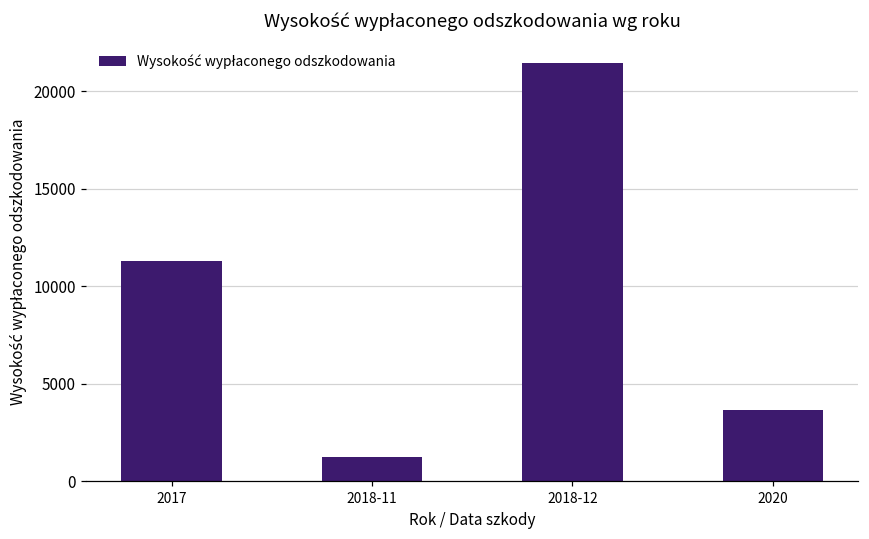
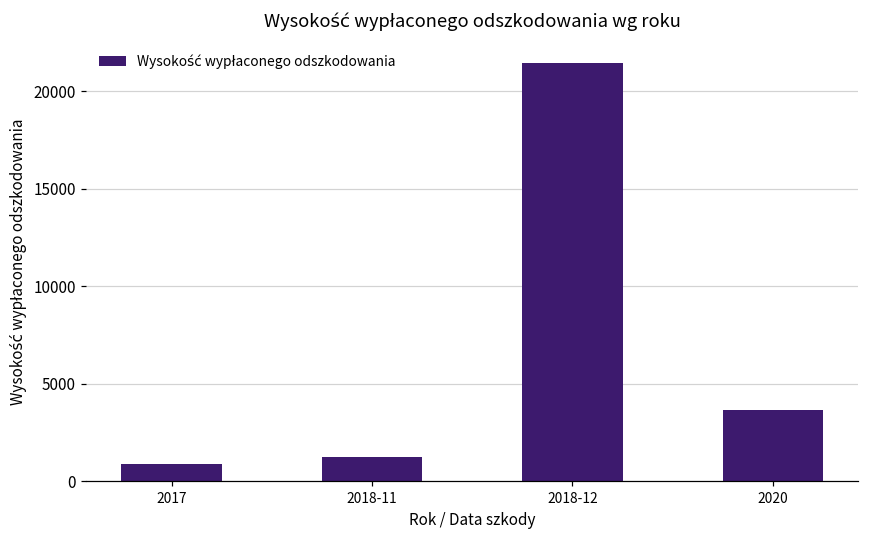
2017: 11300 -> 900
